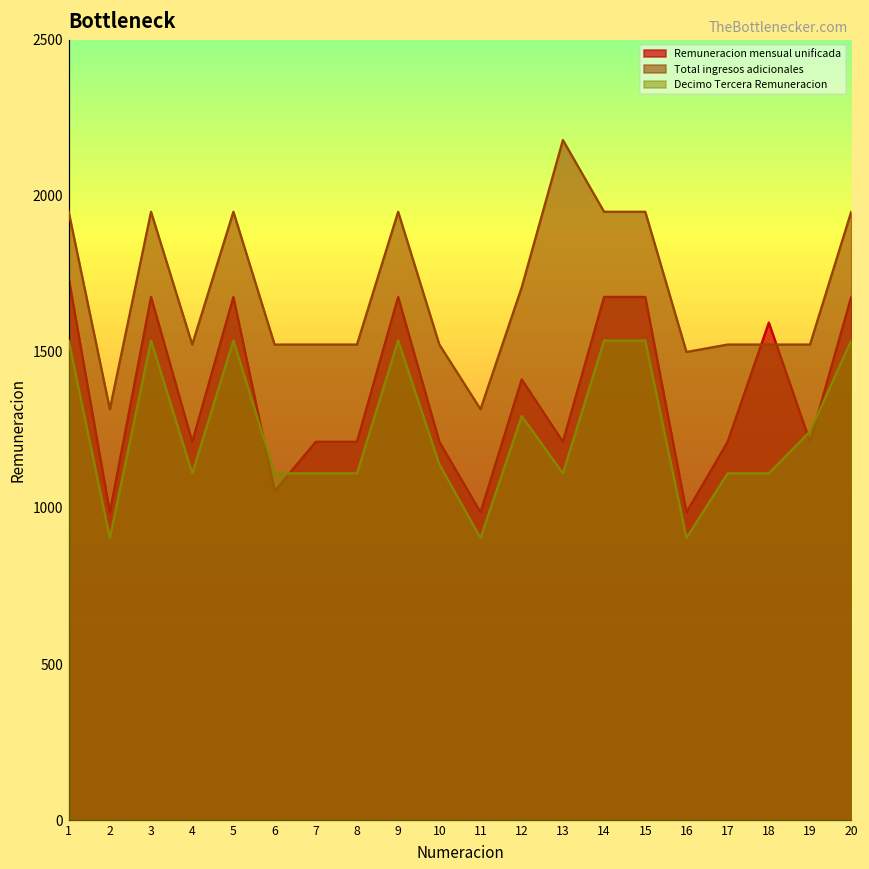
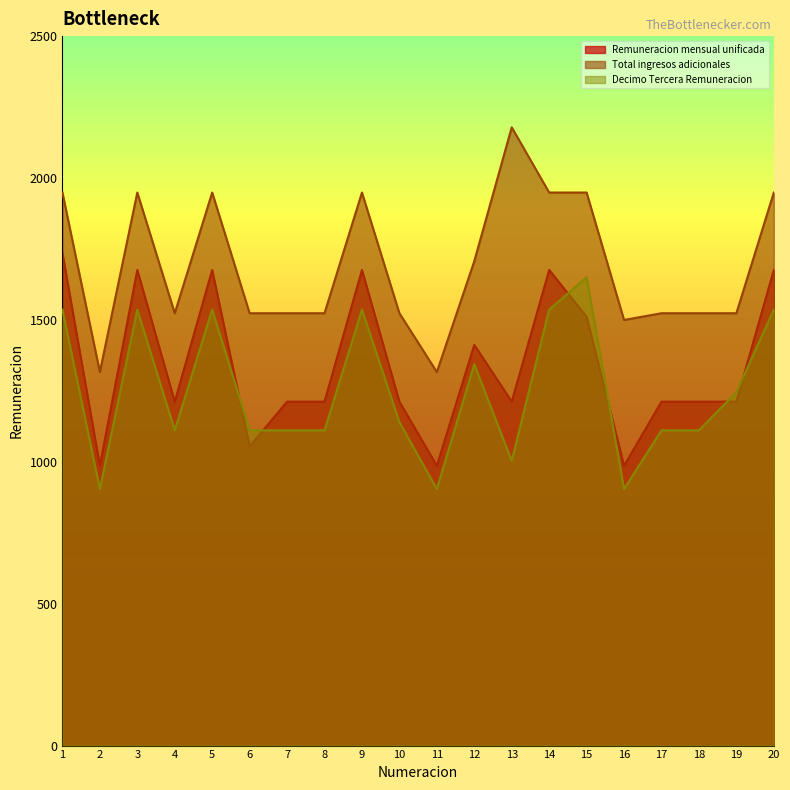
Decimo Tercera Remuneracion, 12: 1290 -> 1340
Decimo Tercera Remuneracion, 13: 1110 -> 1000
Remuneracion mensual unificada, 15: 1680 -> 1510
Decimo Tercera Remuneracion, 15: 1540 -> 1650
Remuneracion mensual unificada, 18: 1590 -> 1210
